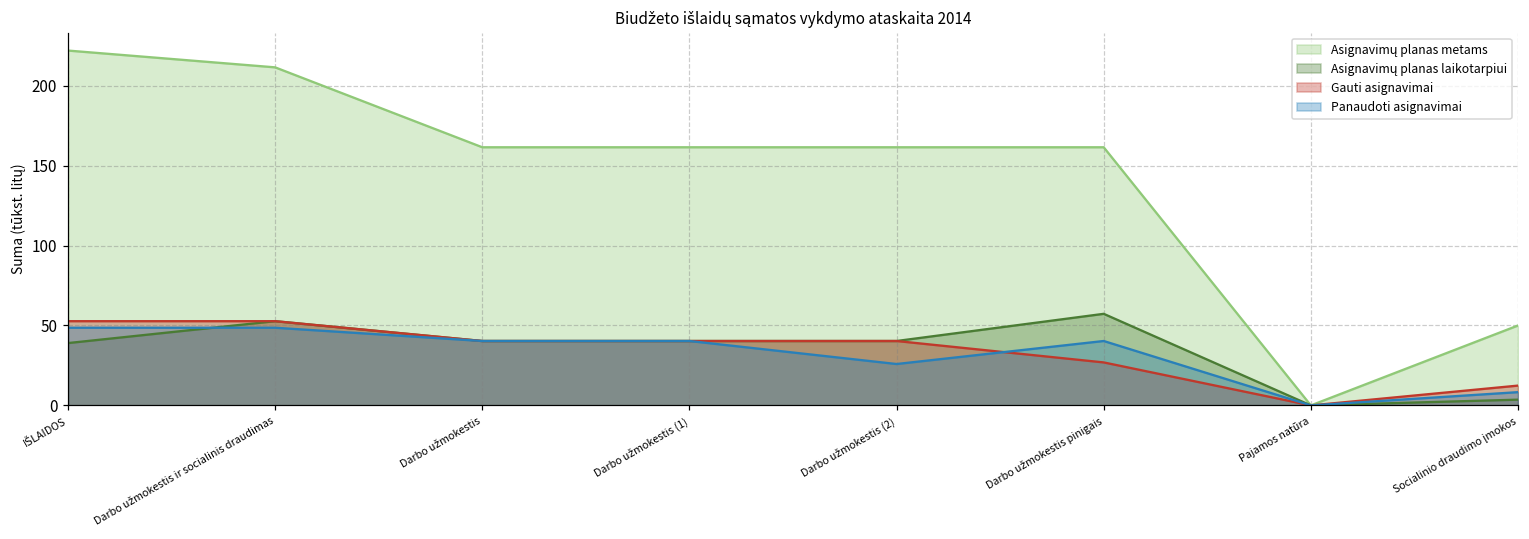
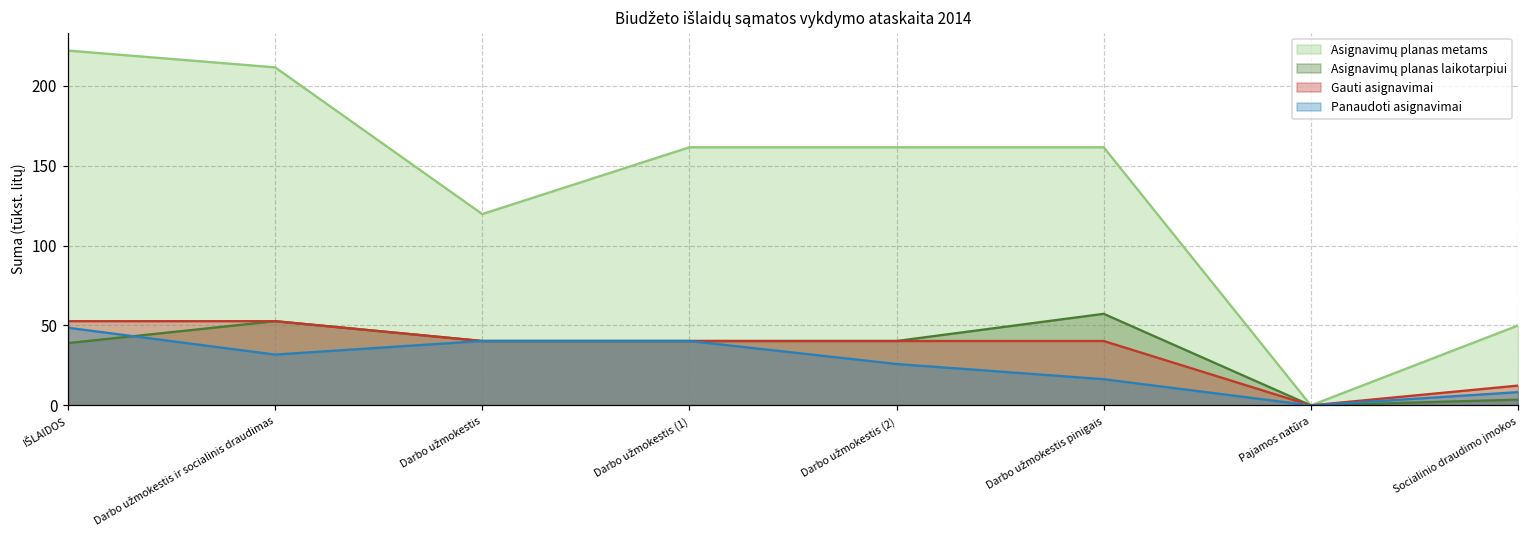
Panaudoti asignavimai, Darbo užmokestis ir socialinis draudimas: 49 -> 32
Asignavimų planas metams, Darbo užmokestis: 162 -> 120
Gauti asignavimai, Darbo užmokestis pinigais: 27 -> 40
Panaudoti asignavimai, Darbo užmokestis pinigais: 40 -> 16
